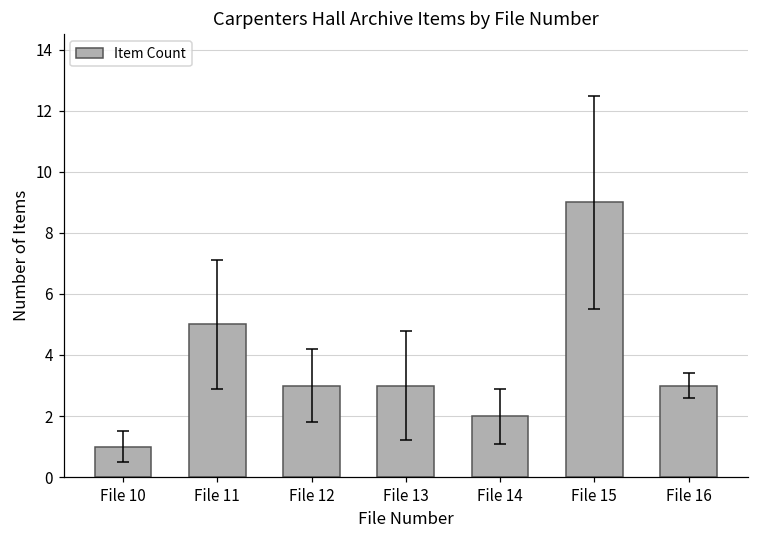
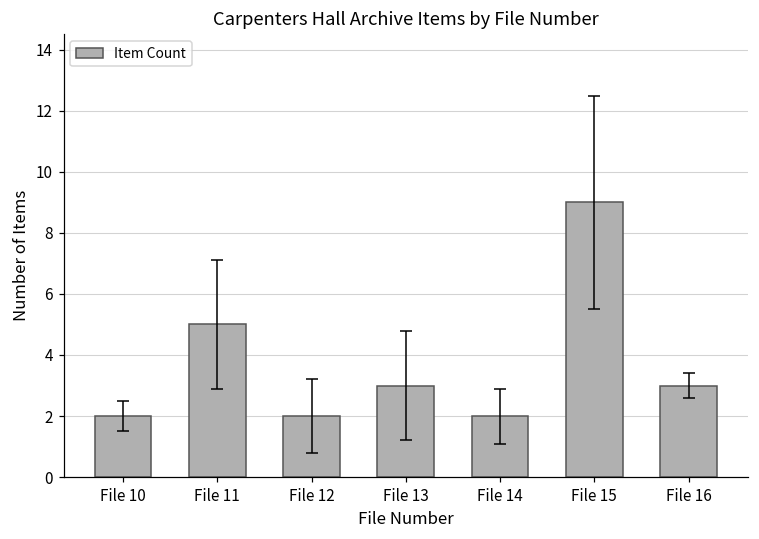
Item Count, File 10: 1 -> 2
Item Count, File 12: 3 -> 2
